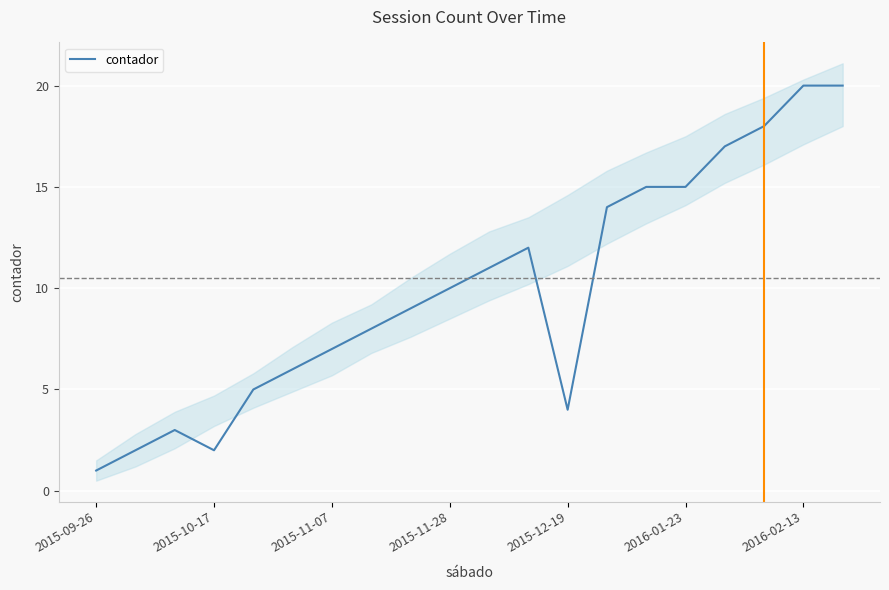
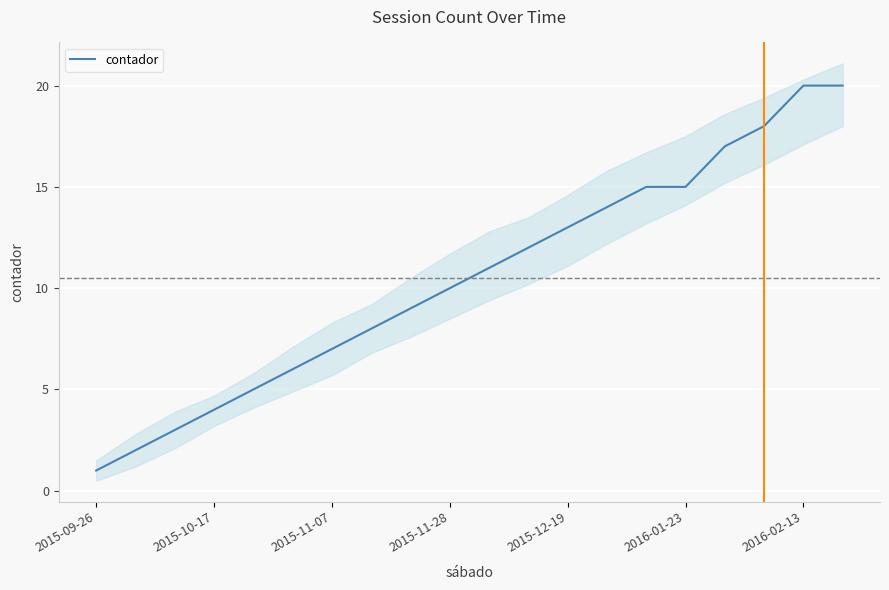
contador, 2015-10-17: 2 -> 4
contador, 2015-12-19: 4 -> 13
